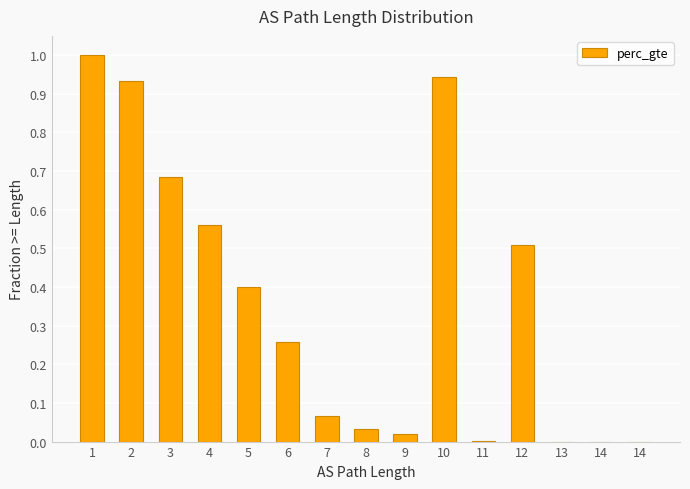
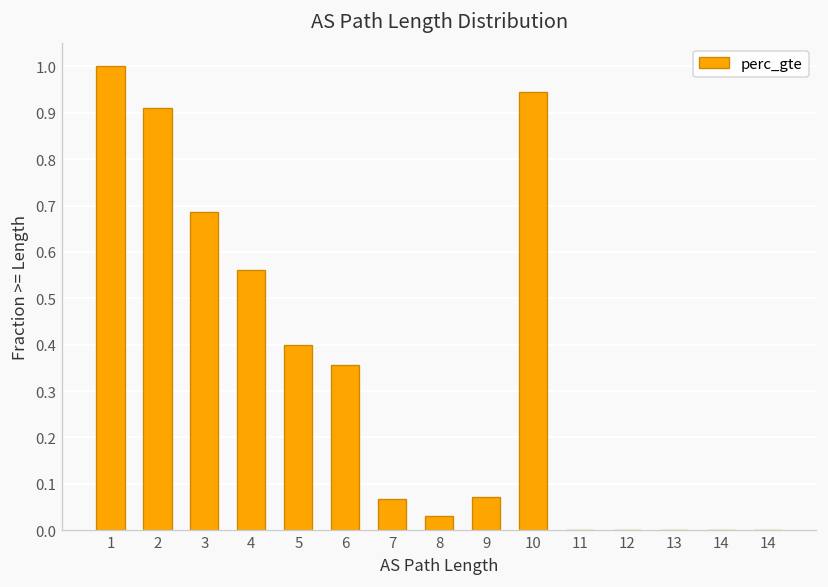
2: 0.93 -> 0.91
6: 0.26 -> 0.36
9: 0.02 -> 0.07
12: 0.51 -> 0.00
